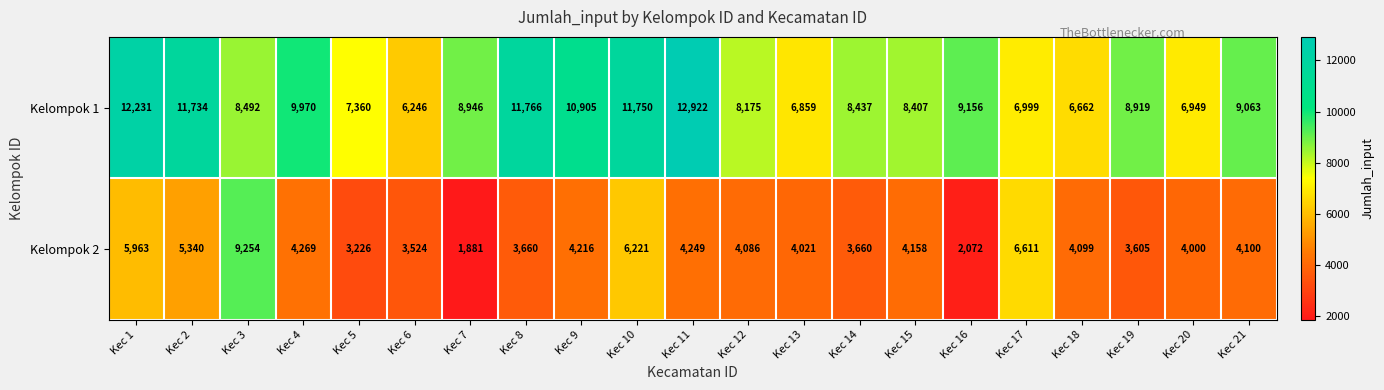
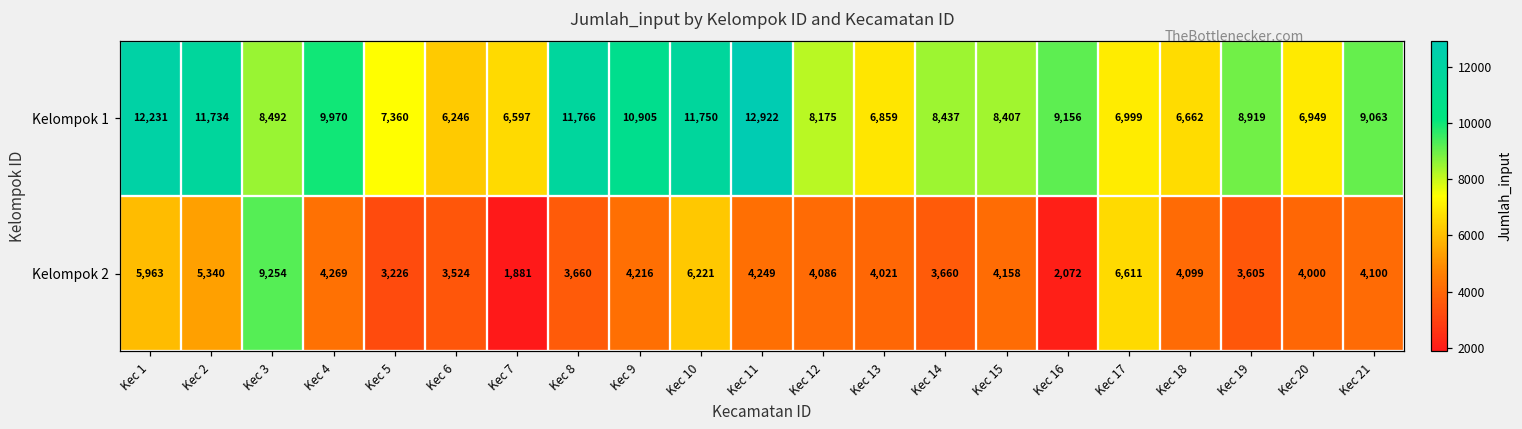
Kelompok 1, Kec 7: 8,946 -> 6,597
